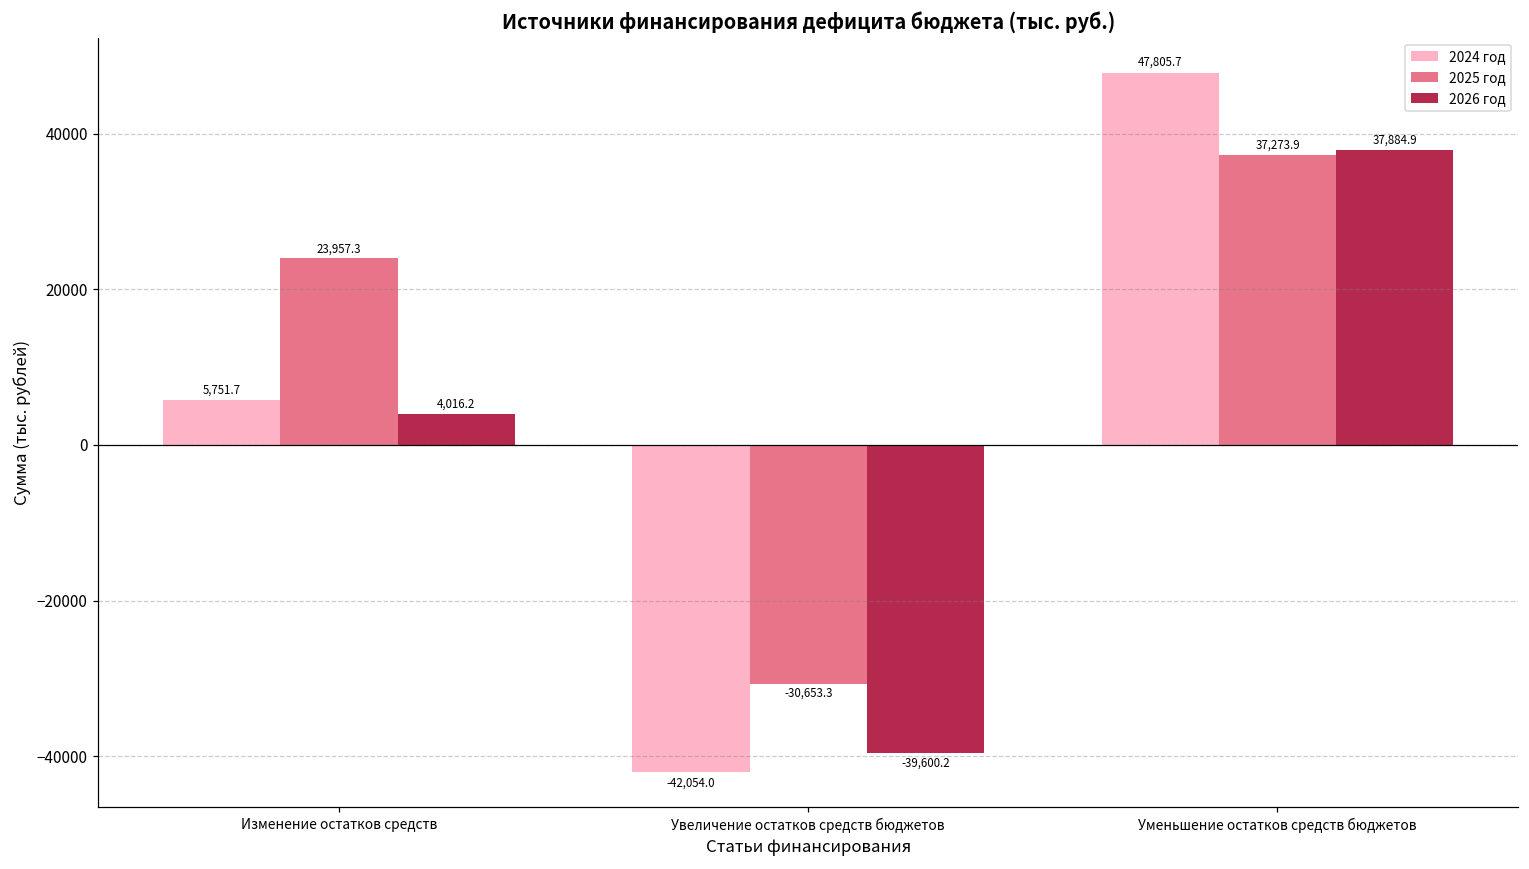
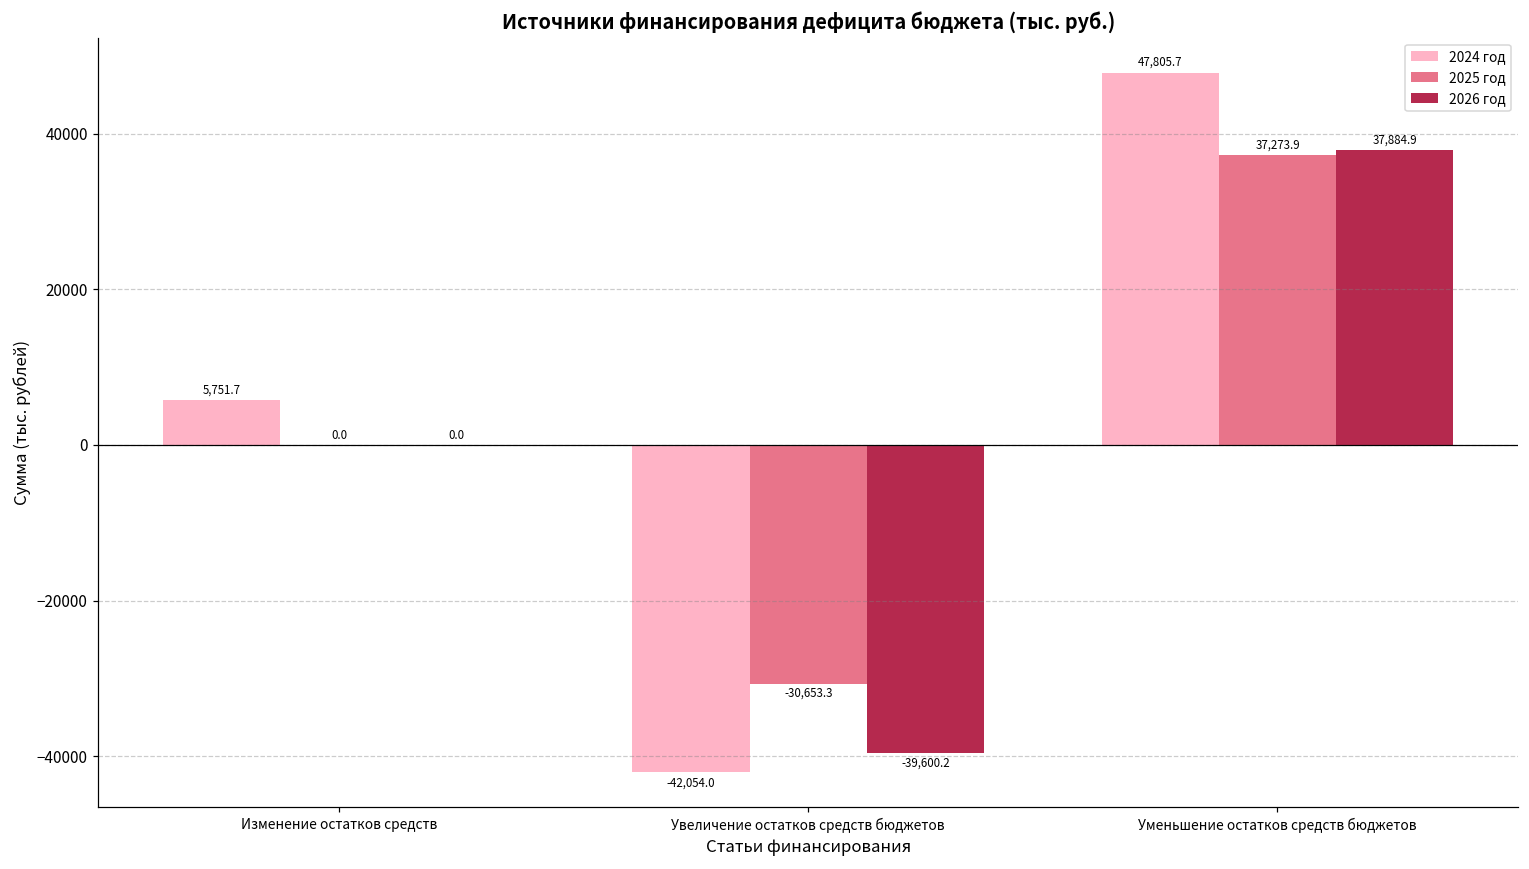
2025 год, Изменение остатков средств: 23,957.3 -> 0.0
2026 год, Изменение остатков средств: 4,016.2 -> 0.0
